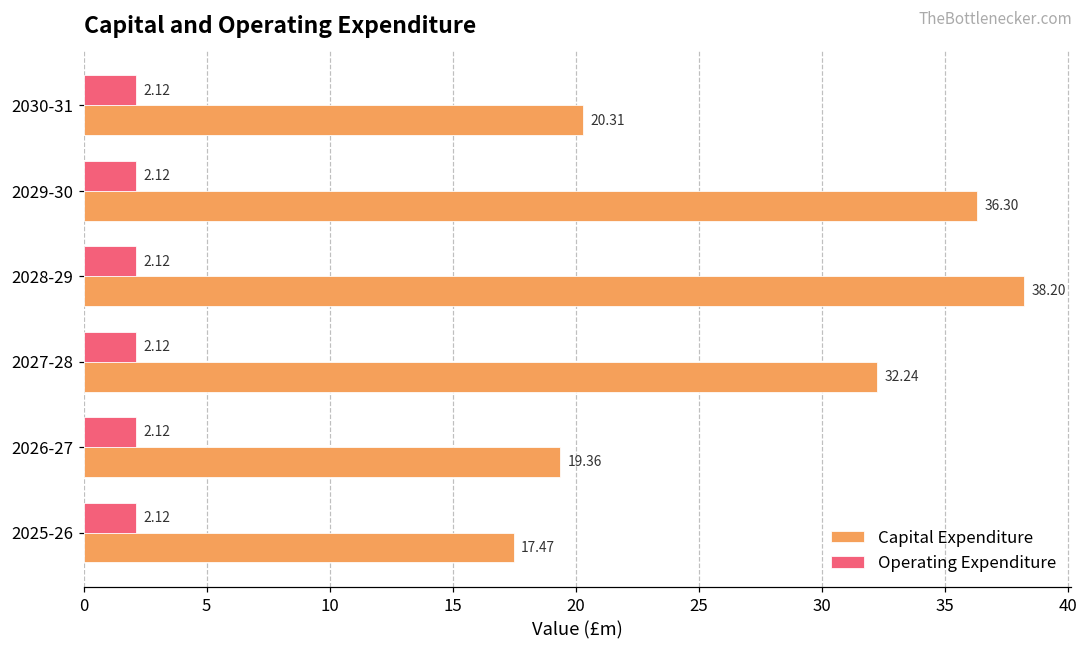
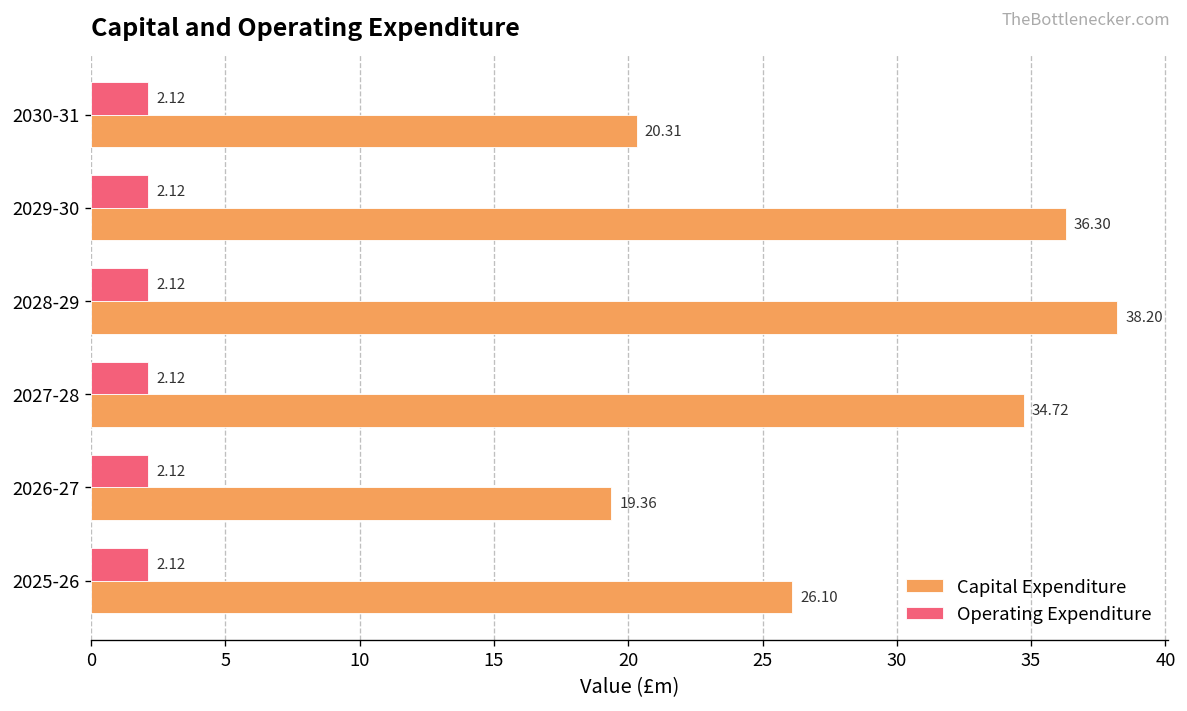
Capital Expenditure, 2027-28: 32.24 -> 34.72
Capital Expenditure, 2025-26: 17.47 -> 26.10
